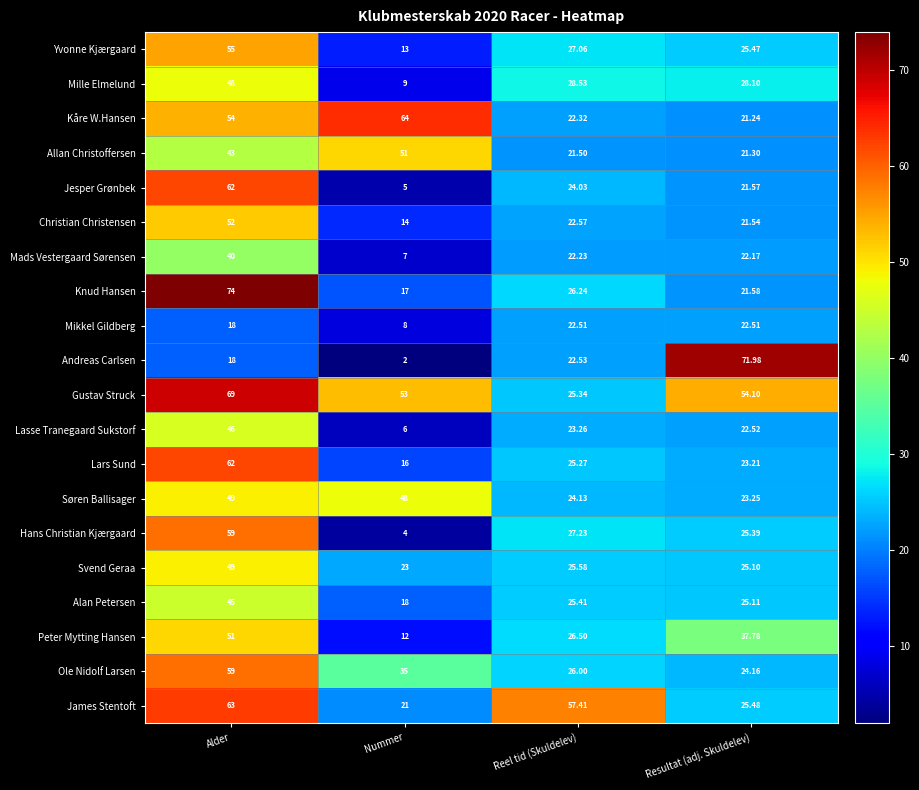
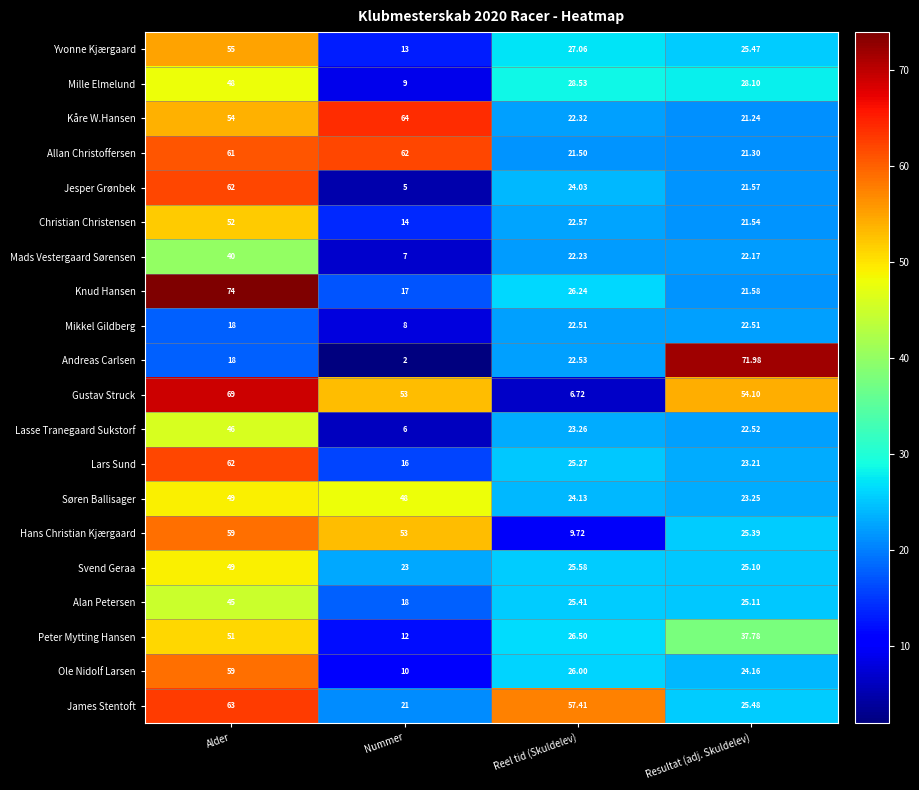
Allan Christoffersen, Alder: 43 -> 61
Allan Christoffersen, Nummer: 51 -> 62
Gustav Struck, Reel tid (Skuldelev): 25.34 -> 6.72
Hans Christian Kjærgaard, Nummer: 4 -> 53
Hans Christian Kjærgaard, Reel tid (Skuldelev): 27.23 -> 9.72
Ole Nidolf Larsen, Nummer: 35 -> 10
